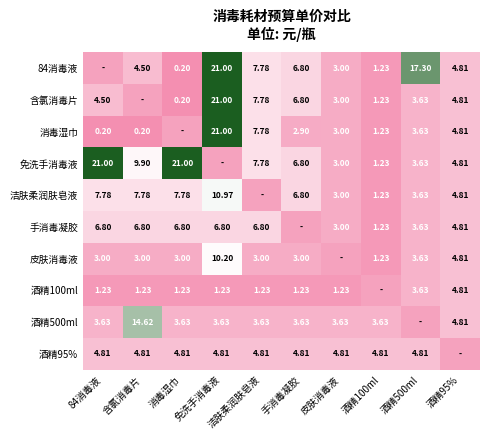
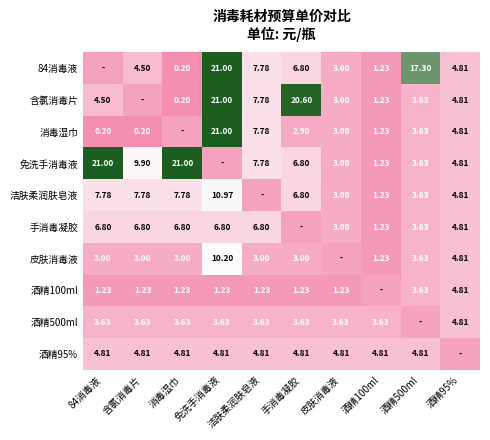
含氯消毒片, 手消毒凝胶: 6.80 -> 20.60
酒精500ml, 含氯消毒片: 14.62 -> 3.63
